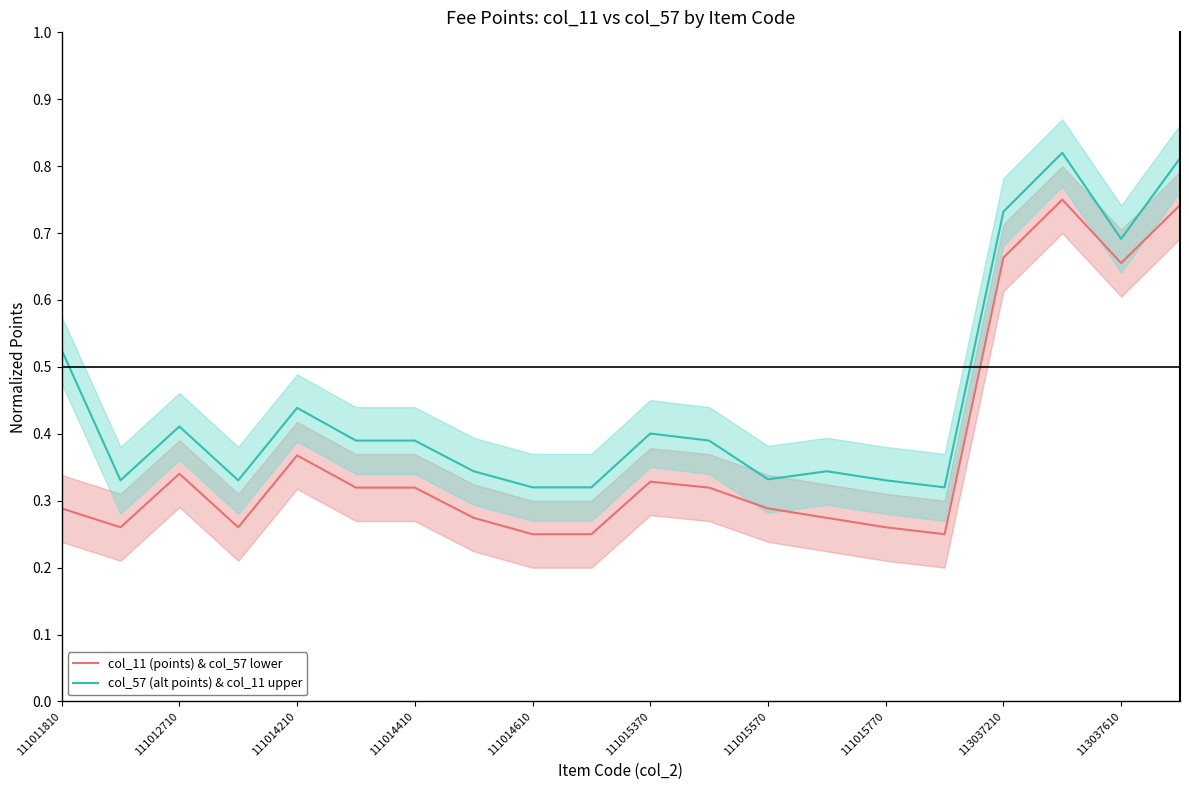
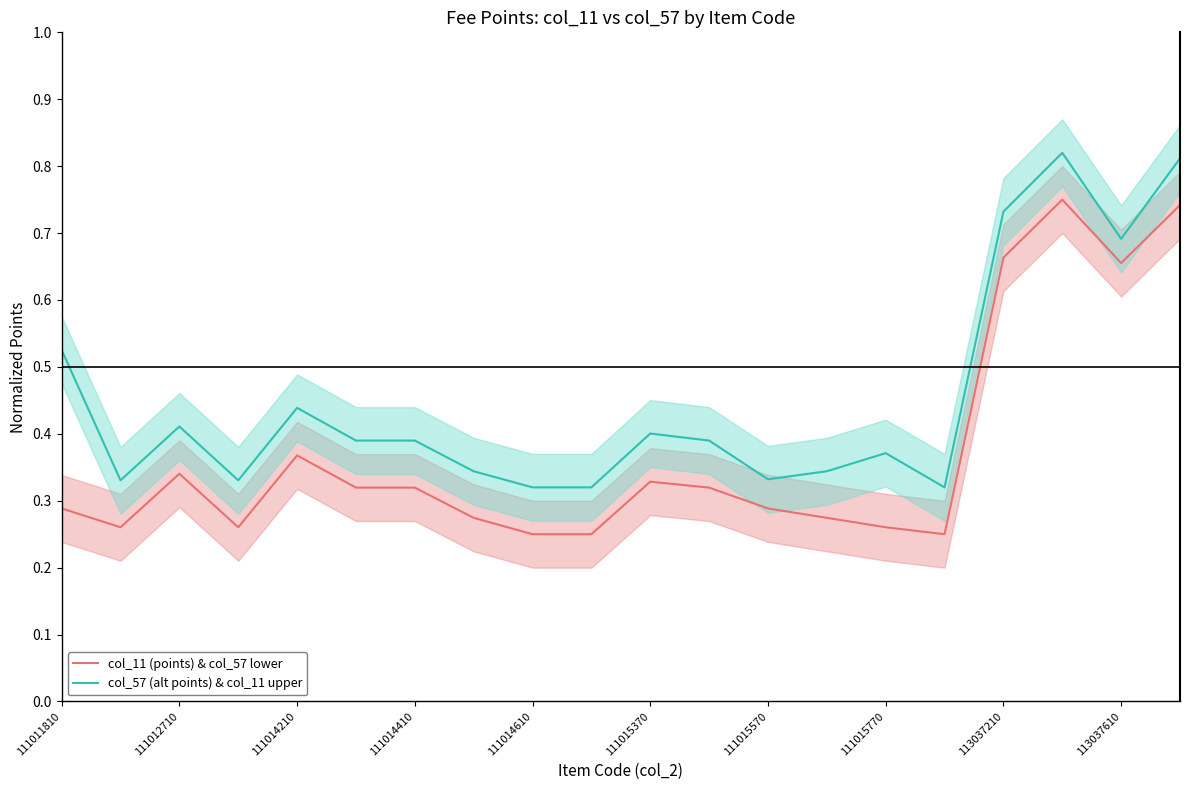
col_57 (alt points) & col_11 upper, 111015770: 0.33 -> 0.37
